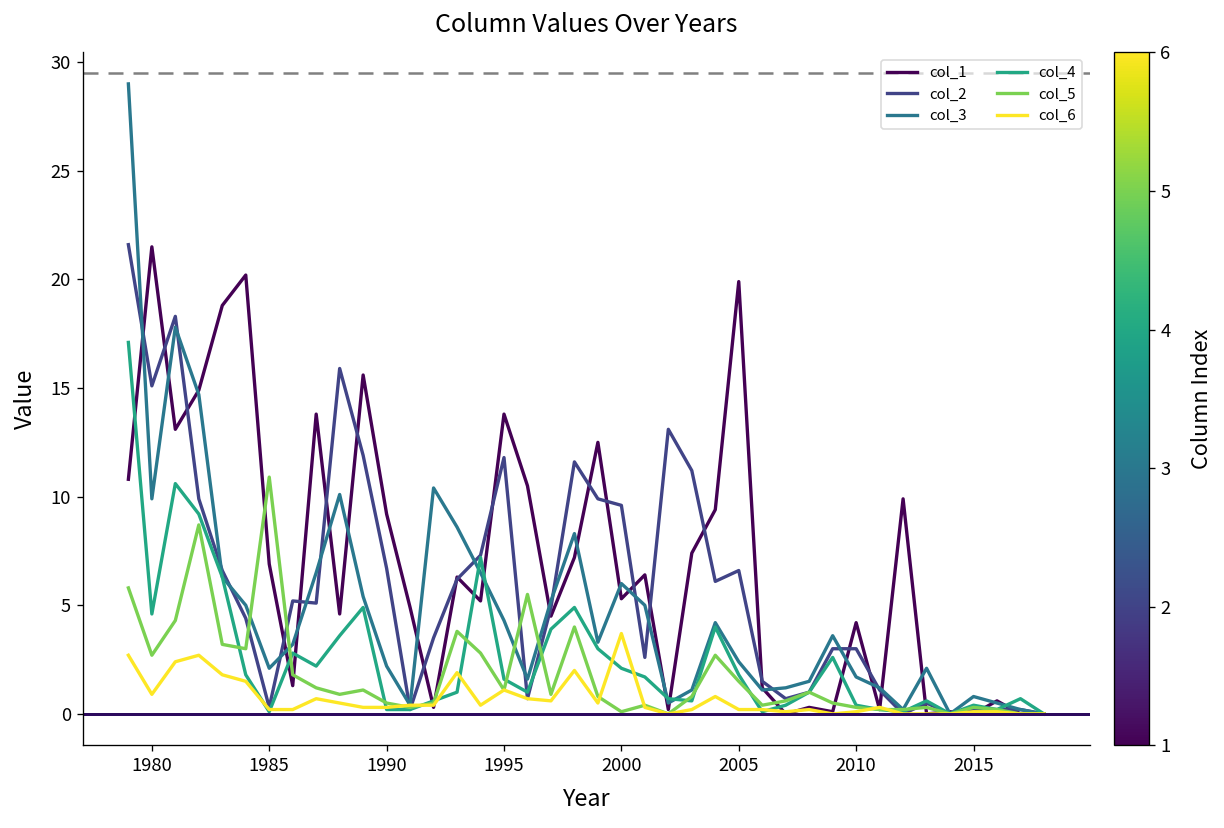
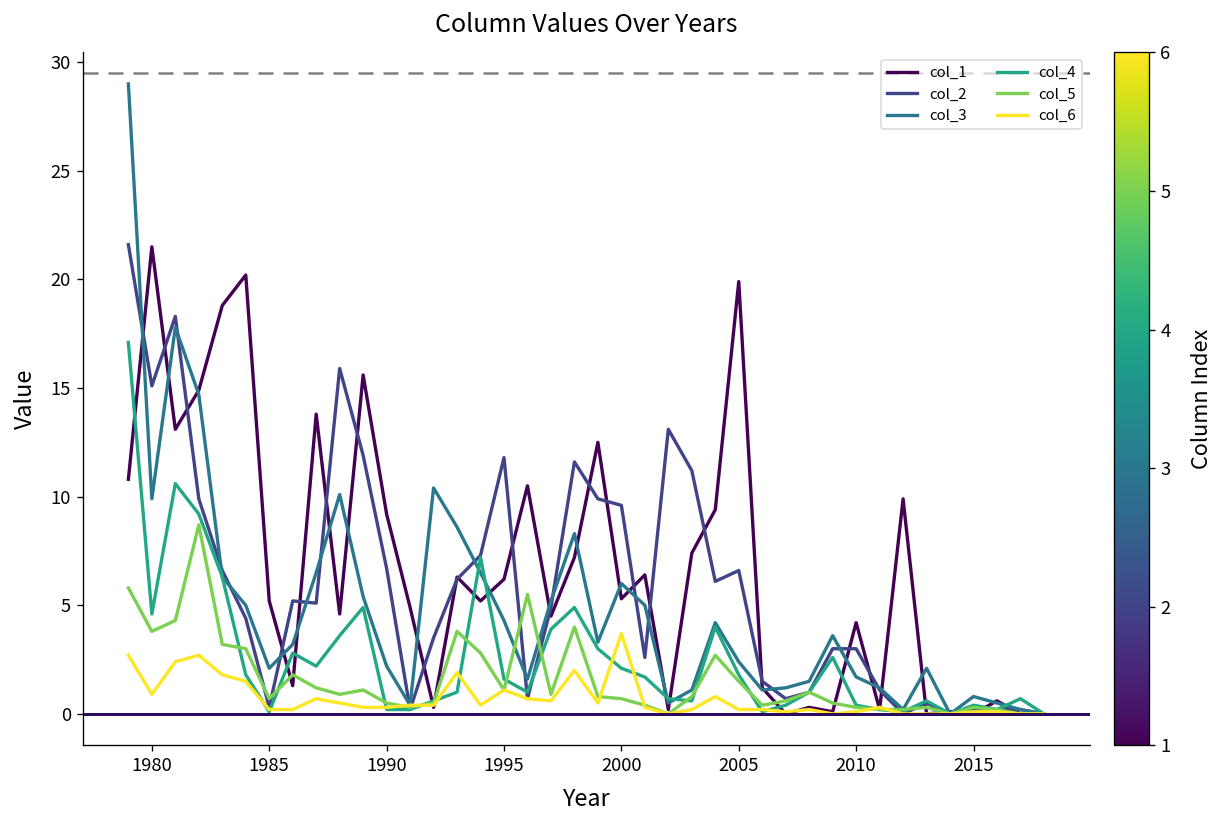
col_5, 1980: 2.7 -> 3.8
col_1, 1985: 6.9 -> 5.2
col_5, 1985: 10.9 -> 0.7
col_1, 1995: 13.8 -> 6.2
col_5, 2000: 0.1 -> 0.7
